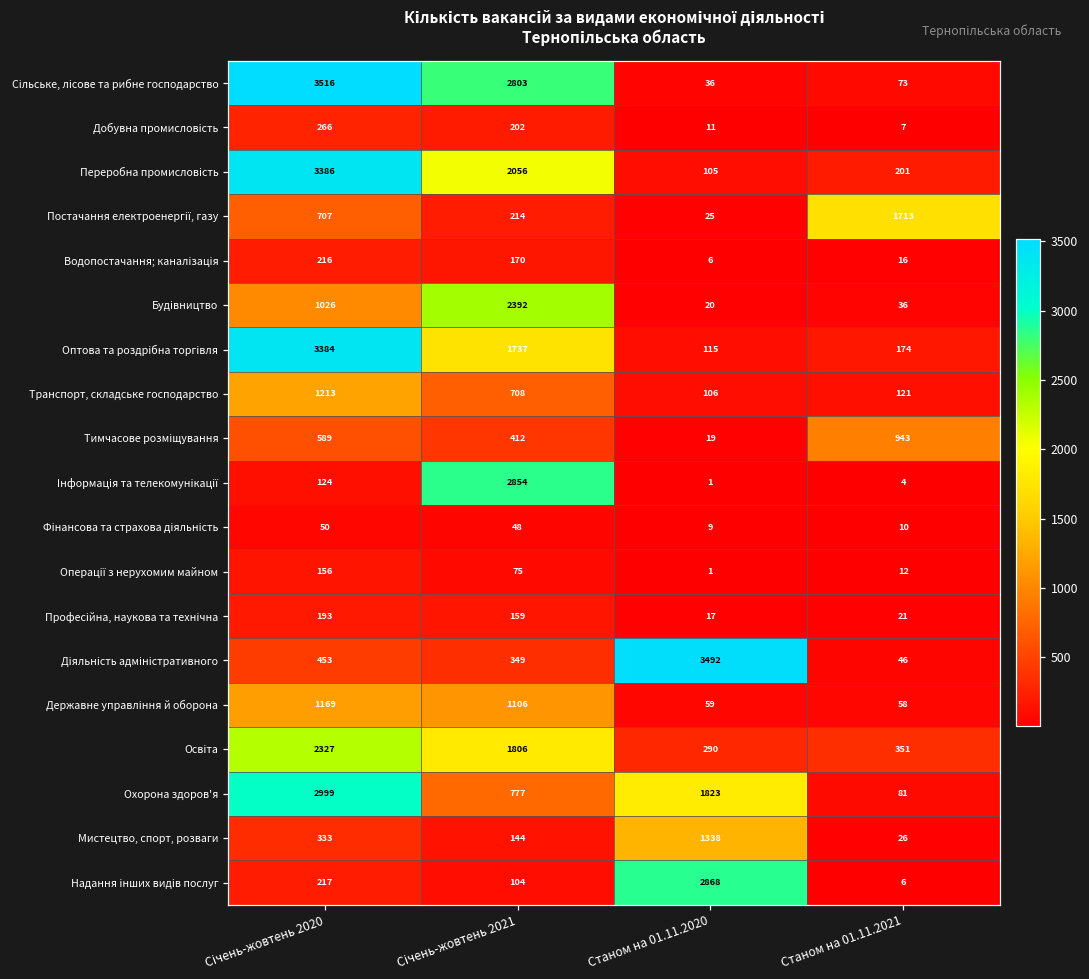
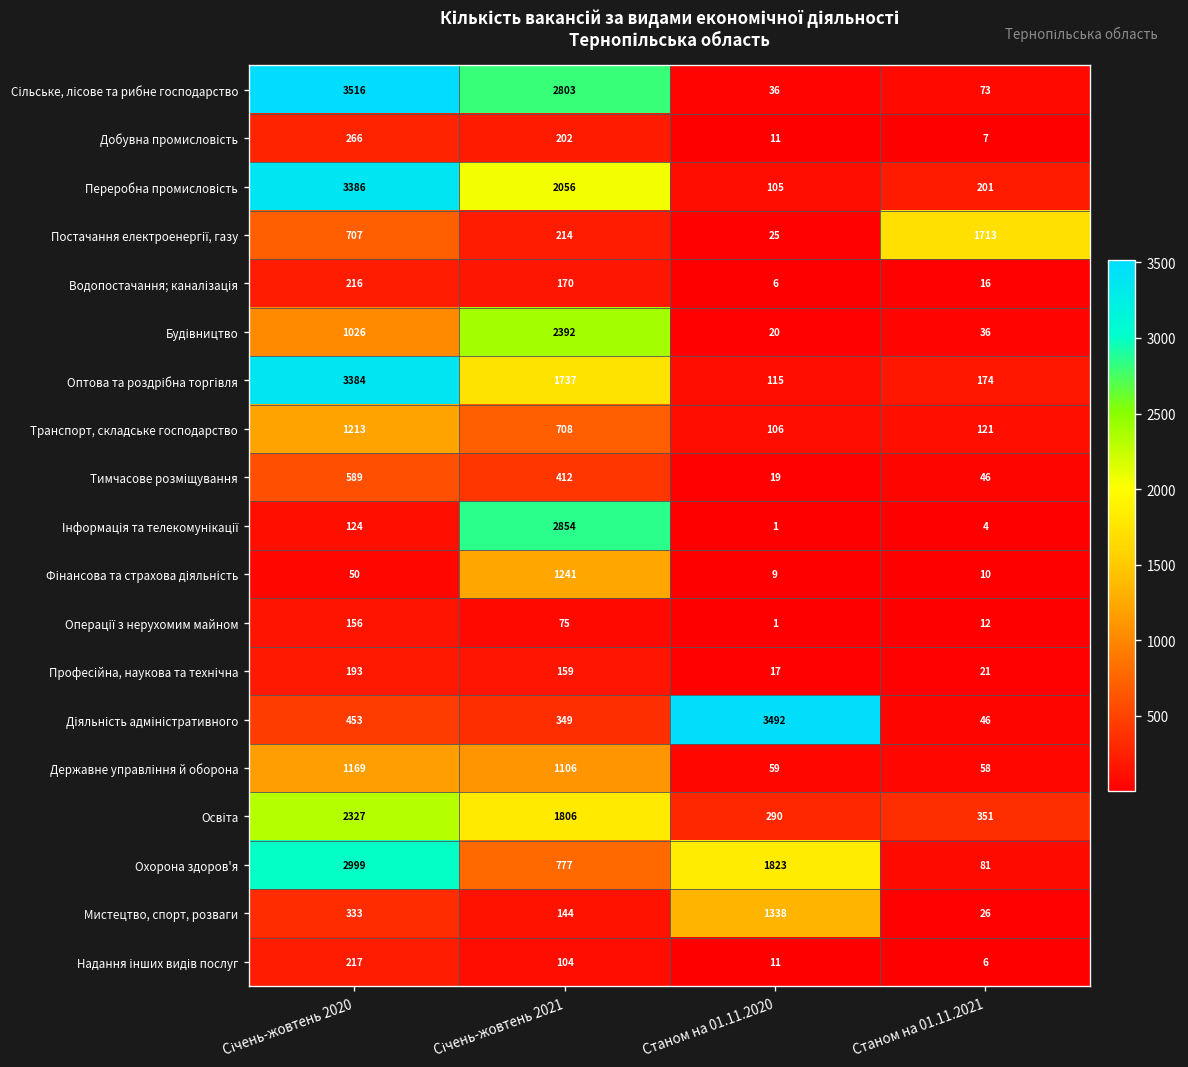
Тимчасове розміщування, Станом на 01.11.2021: 943 -> 46
Фінансова та страхова діяльність, Січень-жовтень 2021: 48 -> 1241
Надання інших видів послуг, Станом на 01.11.2020: 2868 -> 11
